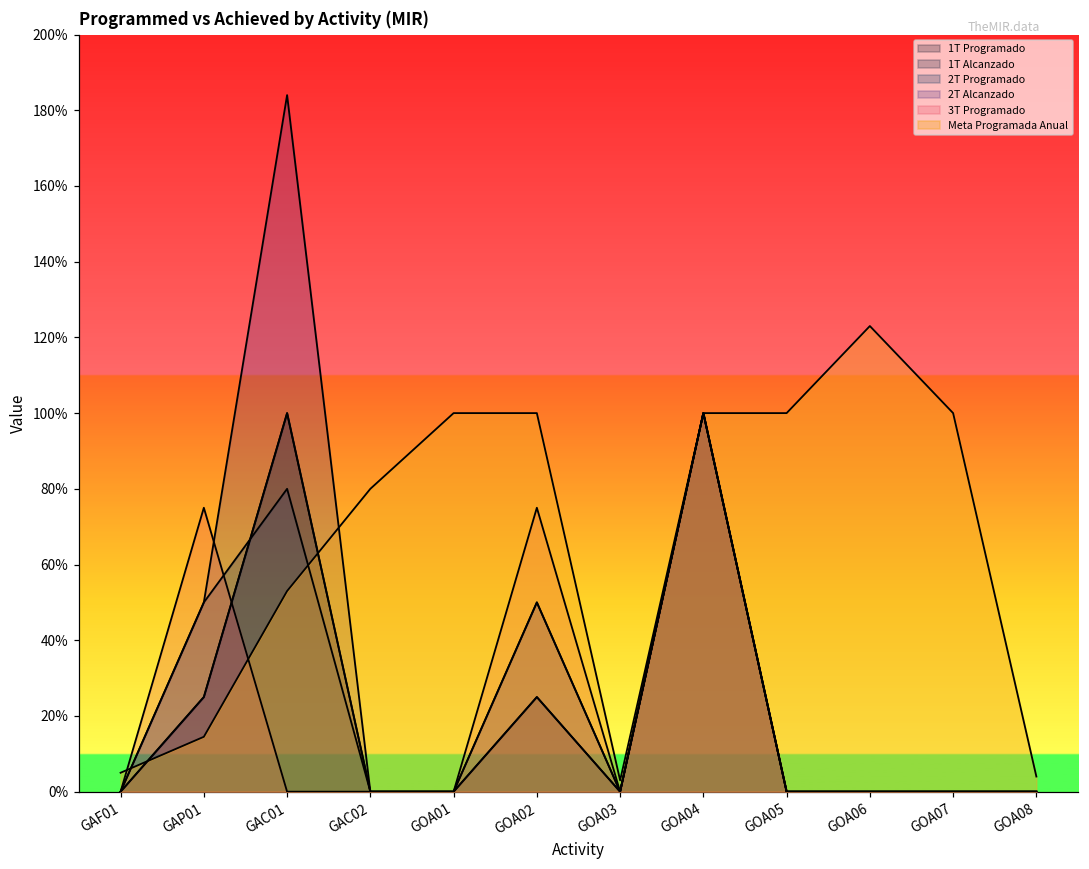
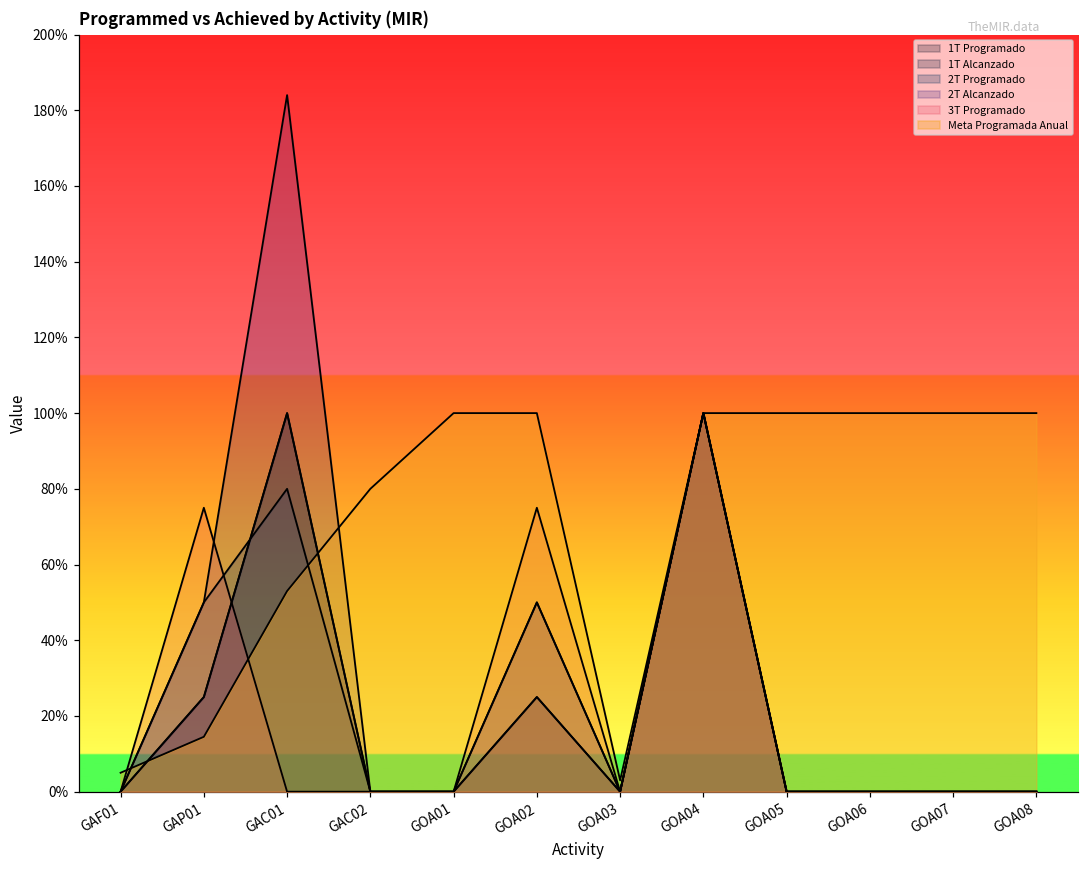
Meta Programada Anual, GOA06: 123% -> 100%
Meta Programada Anual, GOA08: 4% -> 100%
